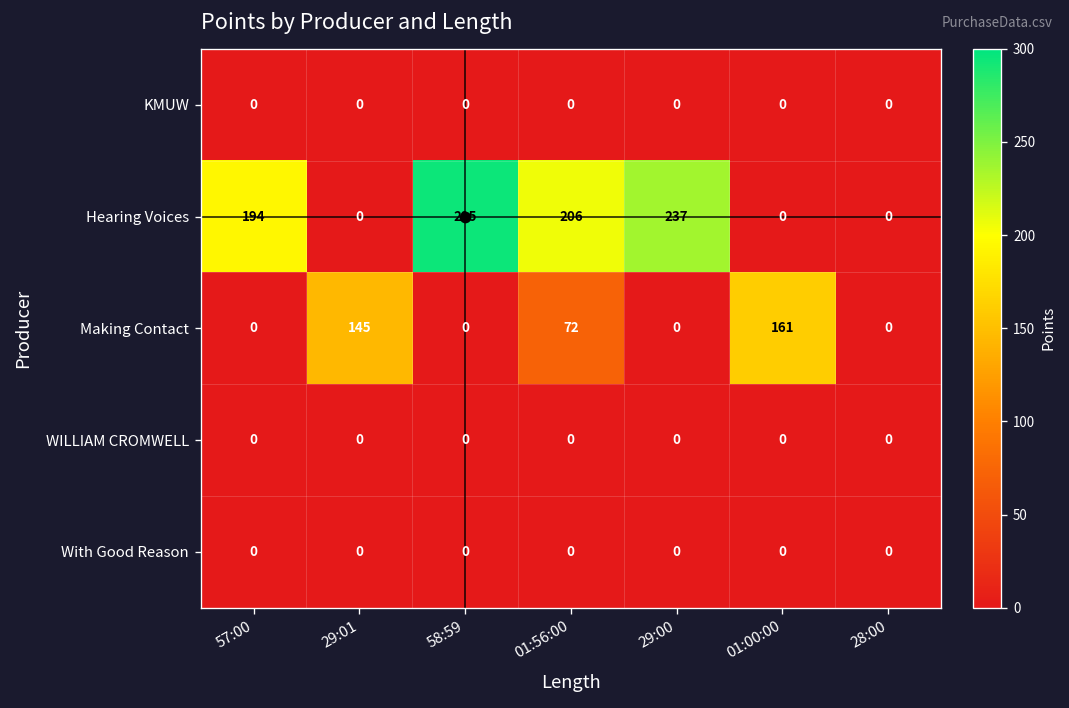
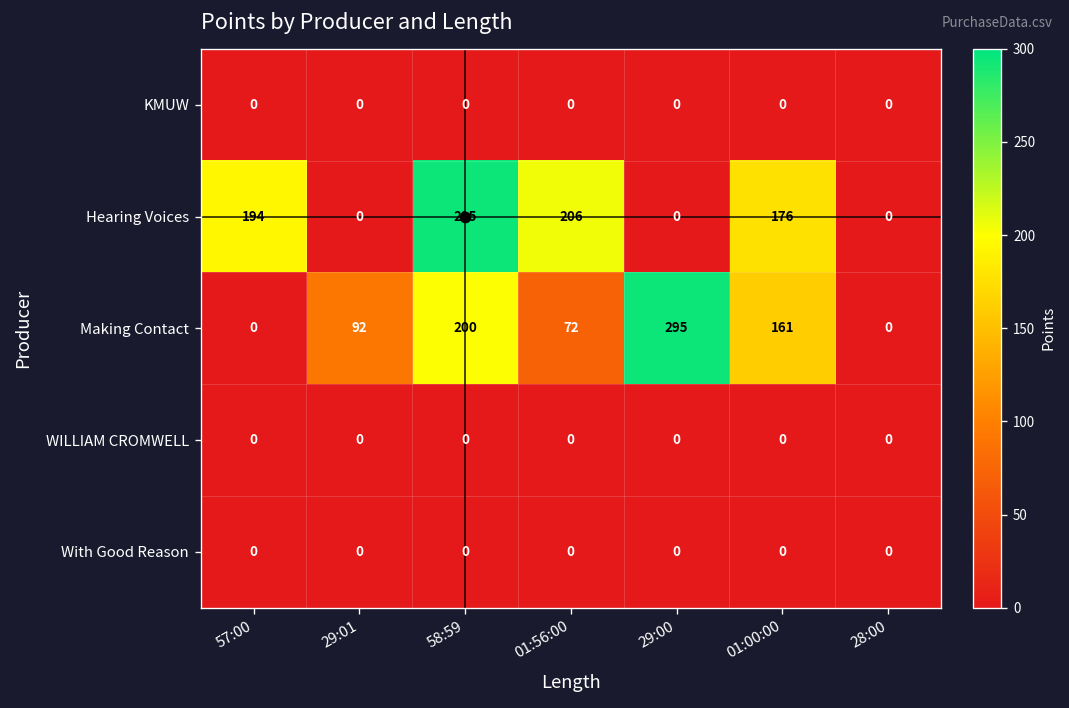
Hearing Voices, 29:00: 237 -> 0
Hearing Voices, 01:00:00: 0 -> 176
Making Contact, 29:01: 145 -> 92
Making Contact, 58:59: 0 -> 200
Making Contact, 29:00: 0 -> 295
